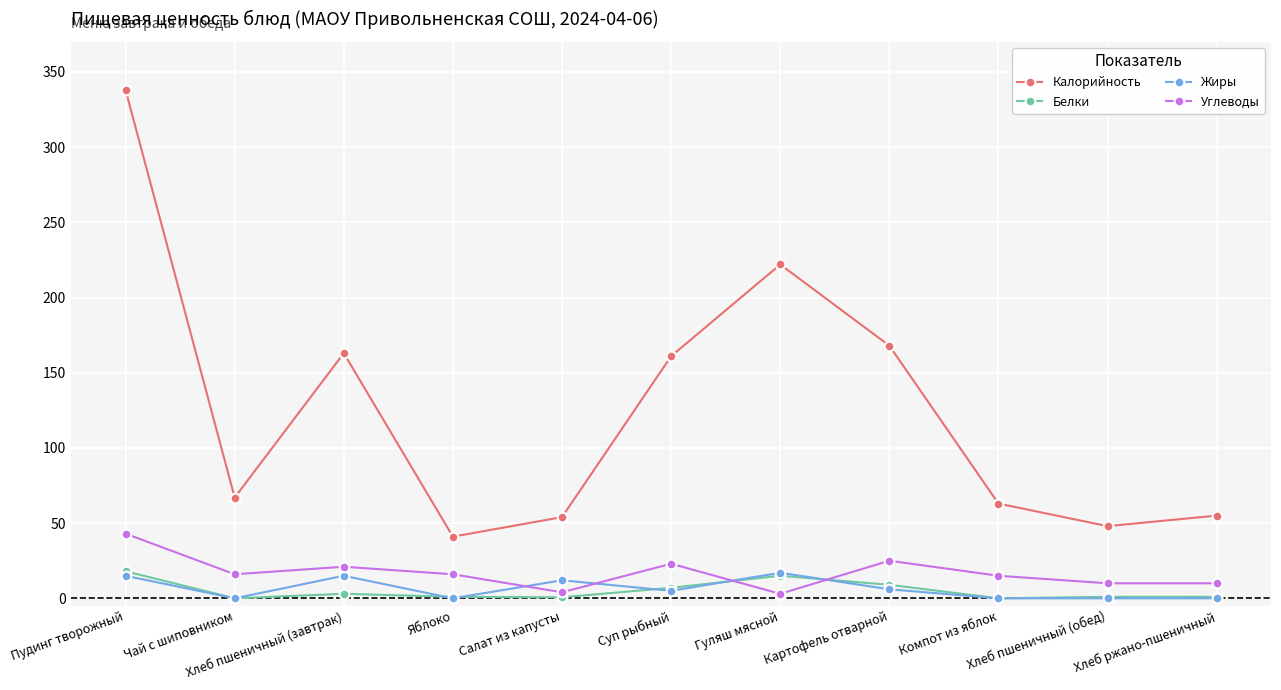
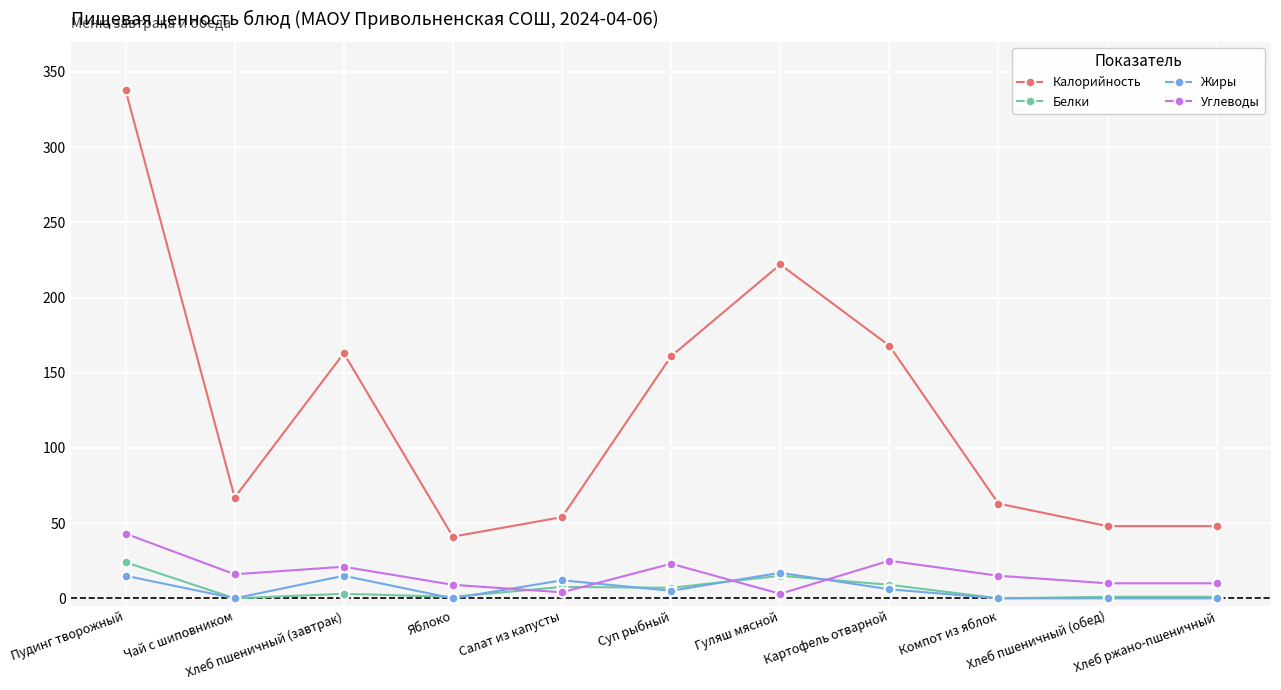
Белки, Пудинг творожный: 18 -> 24
Углеводы, Яблоко: 16 -> 9
Белки, Салат из капусты: 1 -> 8
Калорийность, Хлеб ржано-пшеничный: 55 -> 48
